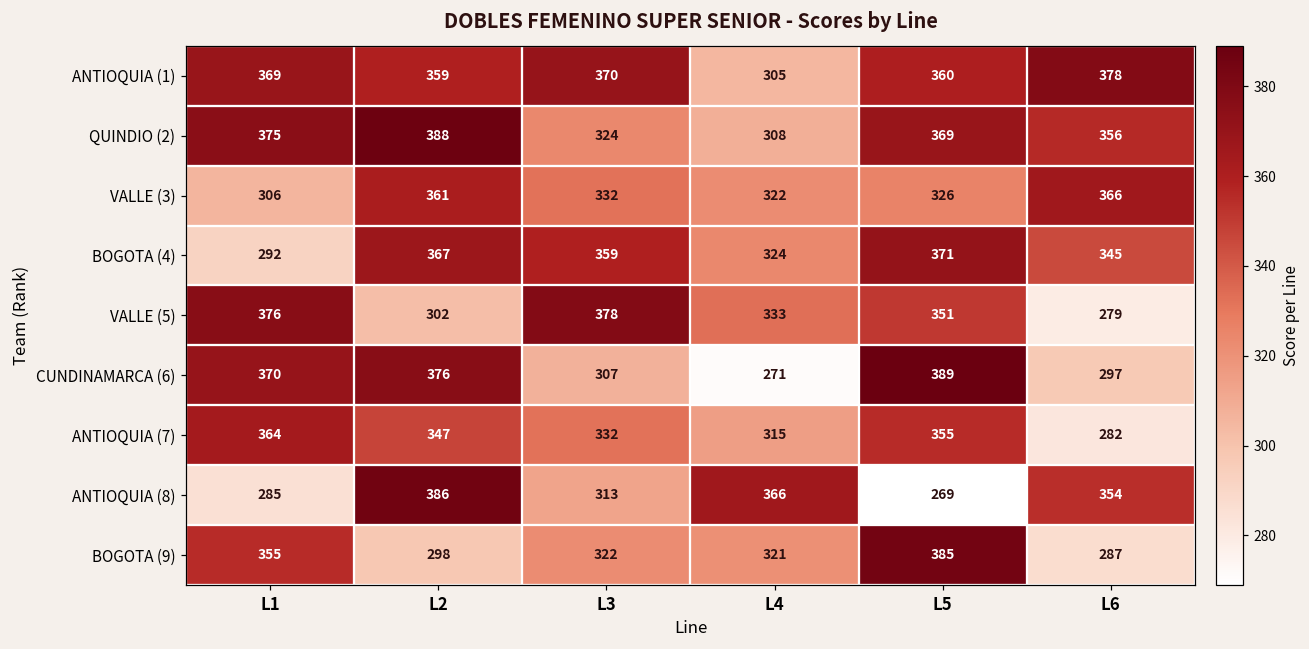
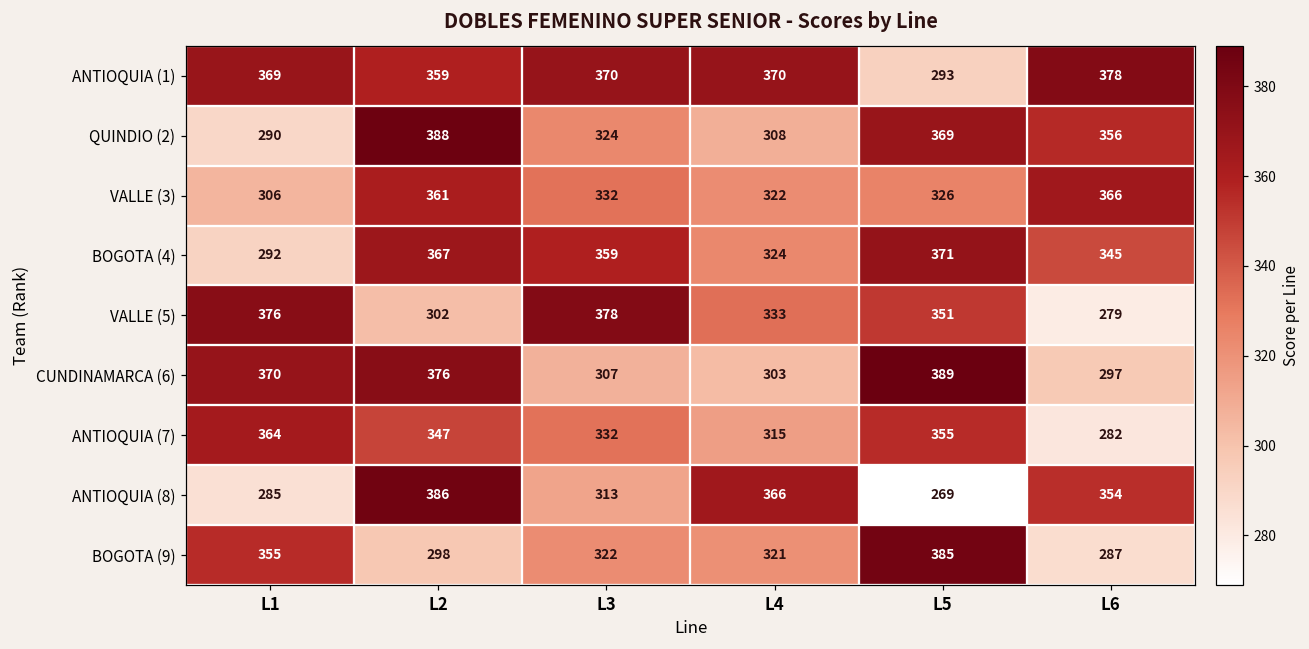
ANTIOQUIA (1), L4: 305 -> 370
ANTIOQUIA (1), L5: 360 -> 293
QUINDIO (2), L1: 375 -> 290
CUNDINAMARCA (6), L4: 271 -> 303
